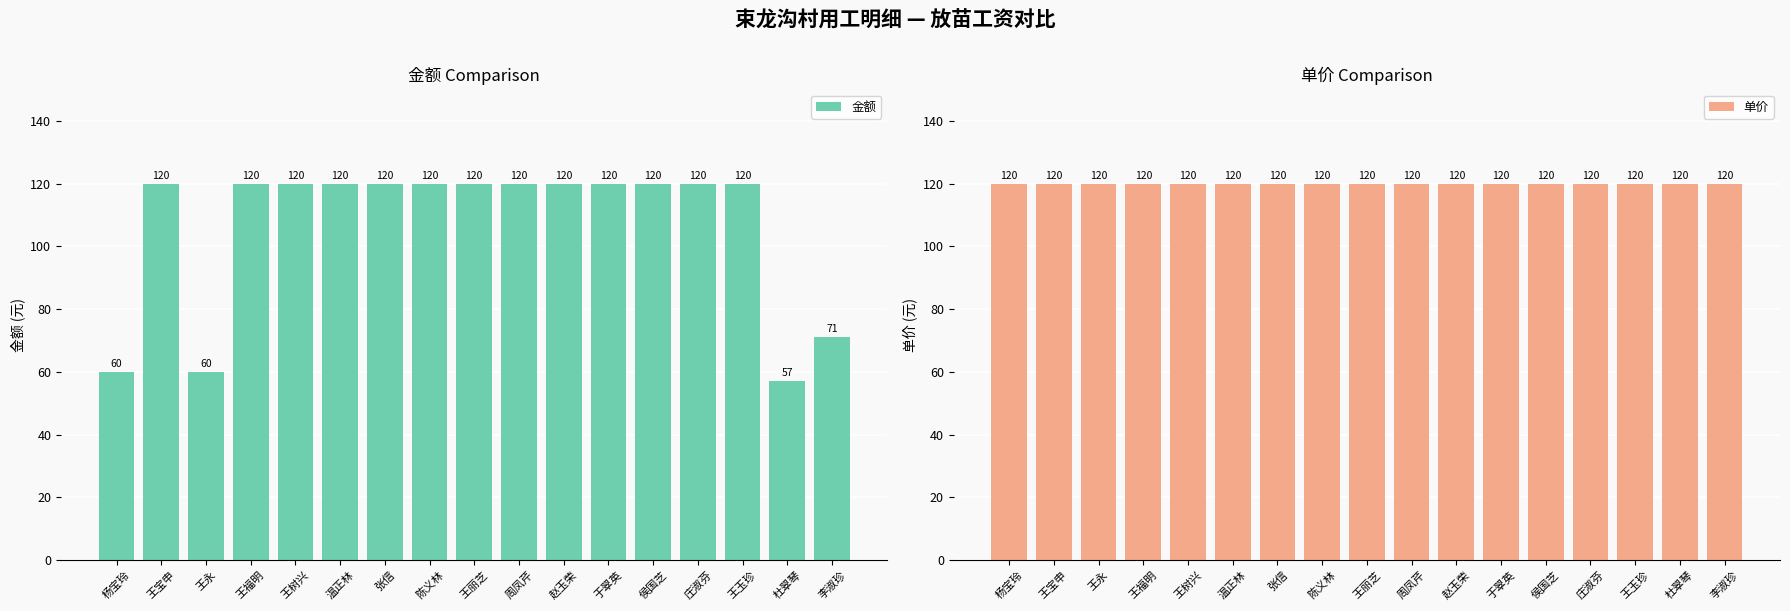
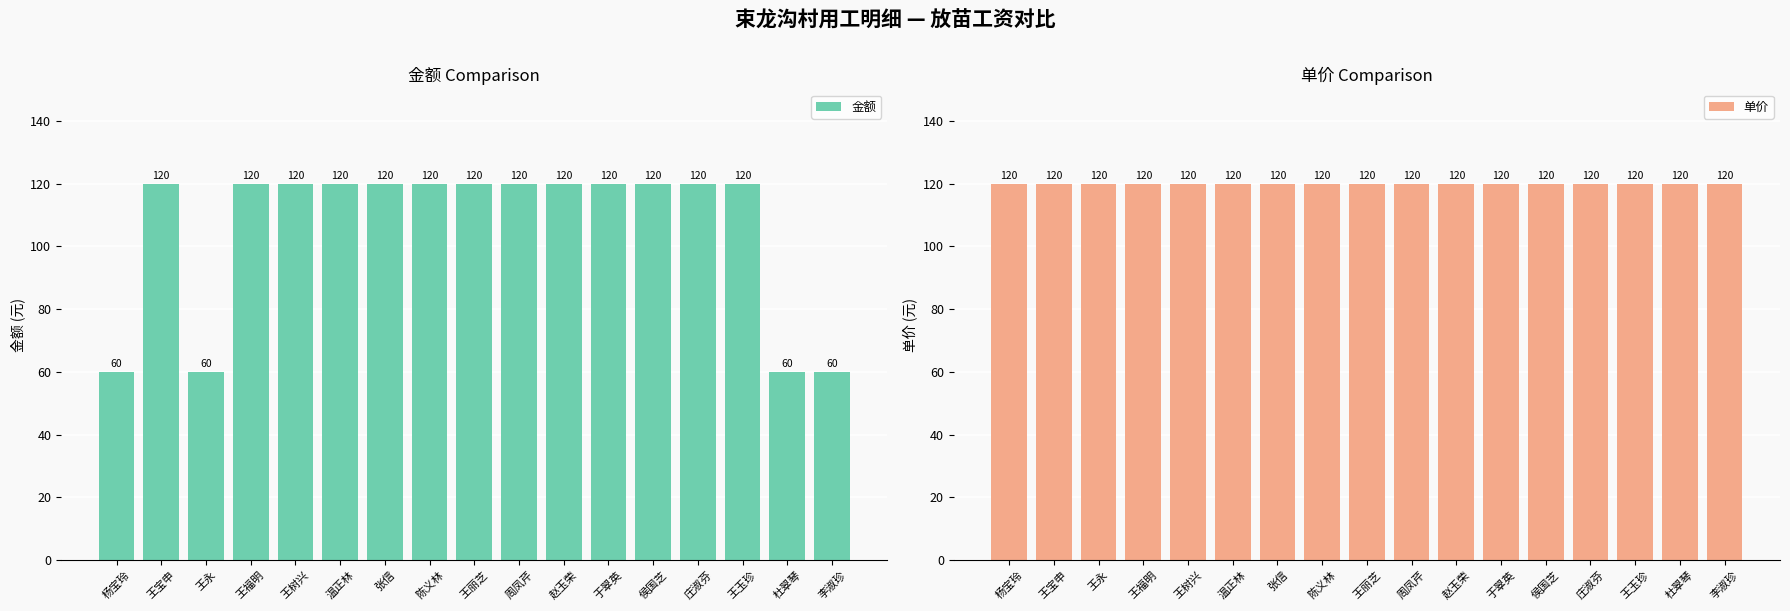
金额 Comparison, 杜翠琴: 57 -> 60
金额 Comparison, 李淑珍: 71 -> 60
